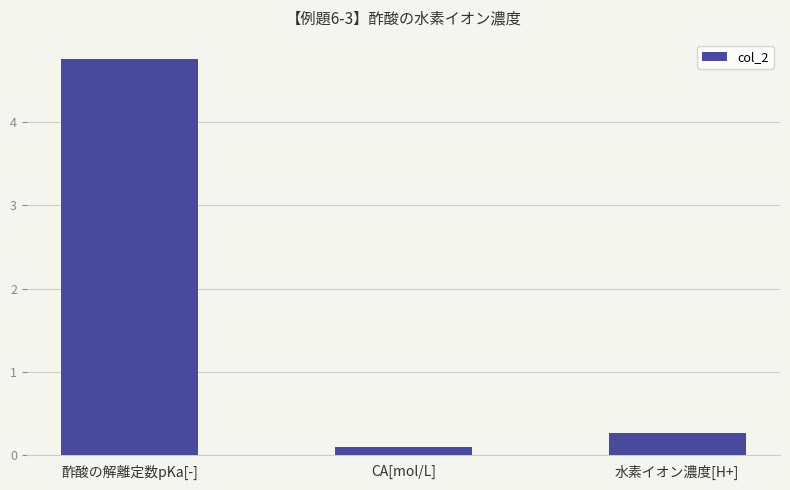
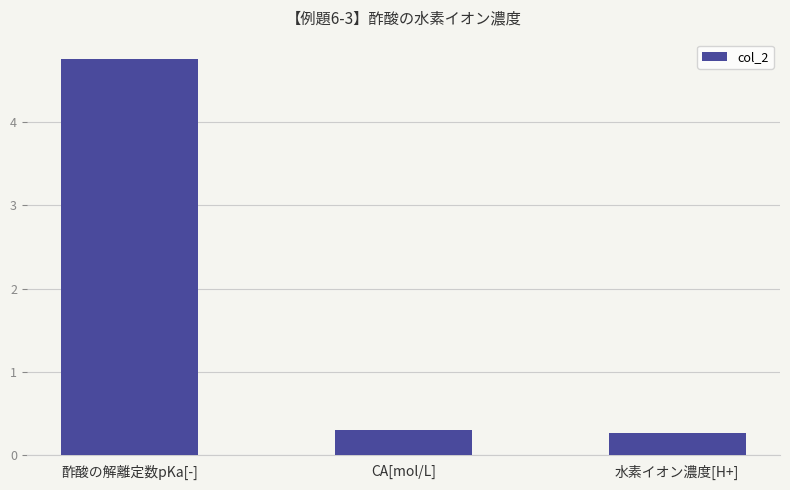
CA[mol/L]: 0.1 -> 0.3
